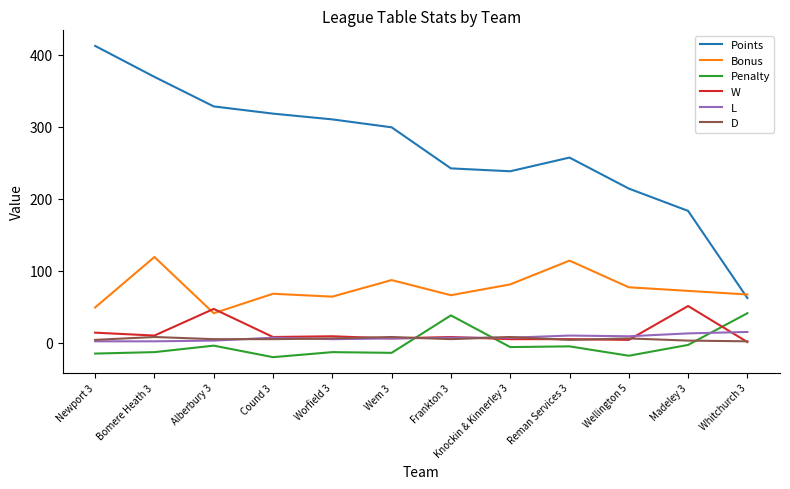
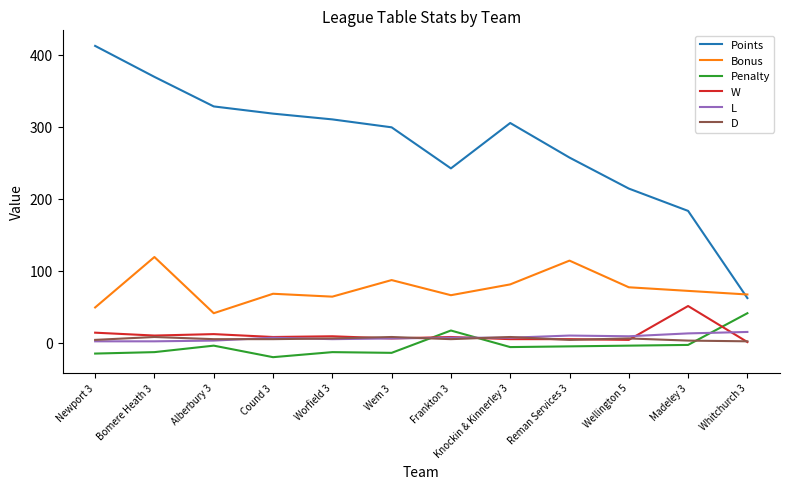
W, Alberbury 3: 50 -> 10
Penalty, Frankton 3: 40 -> 20
Points, Knockin & Kinnerley 3: 240 -> 310
Penalty, Wellington 5: -20 -> 0
